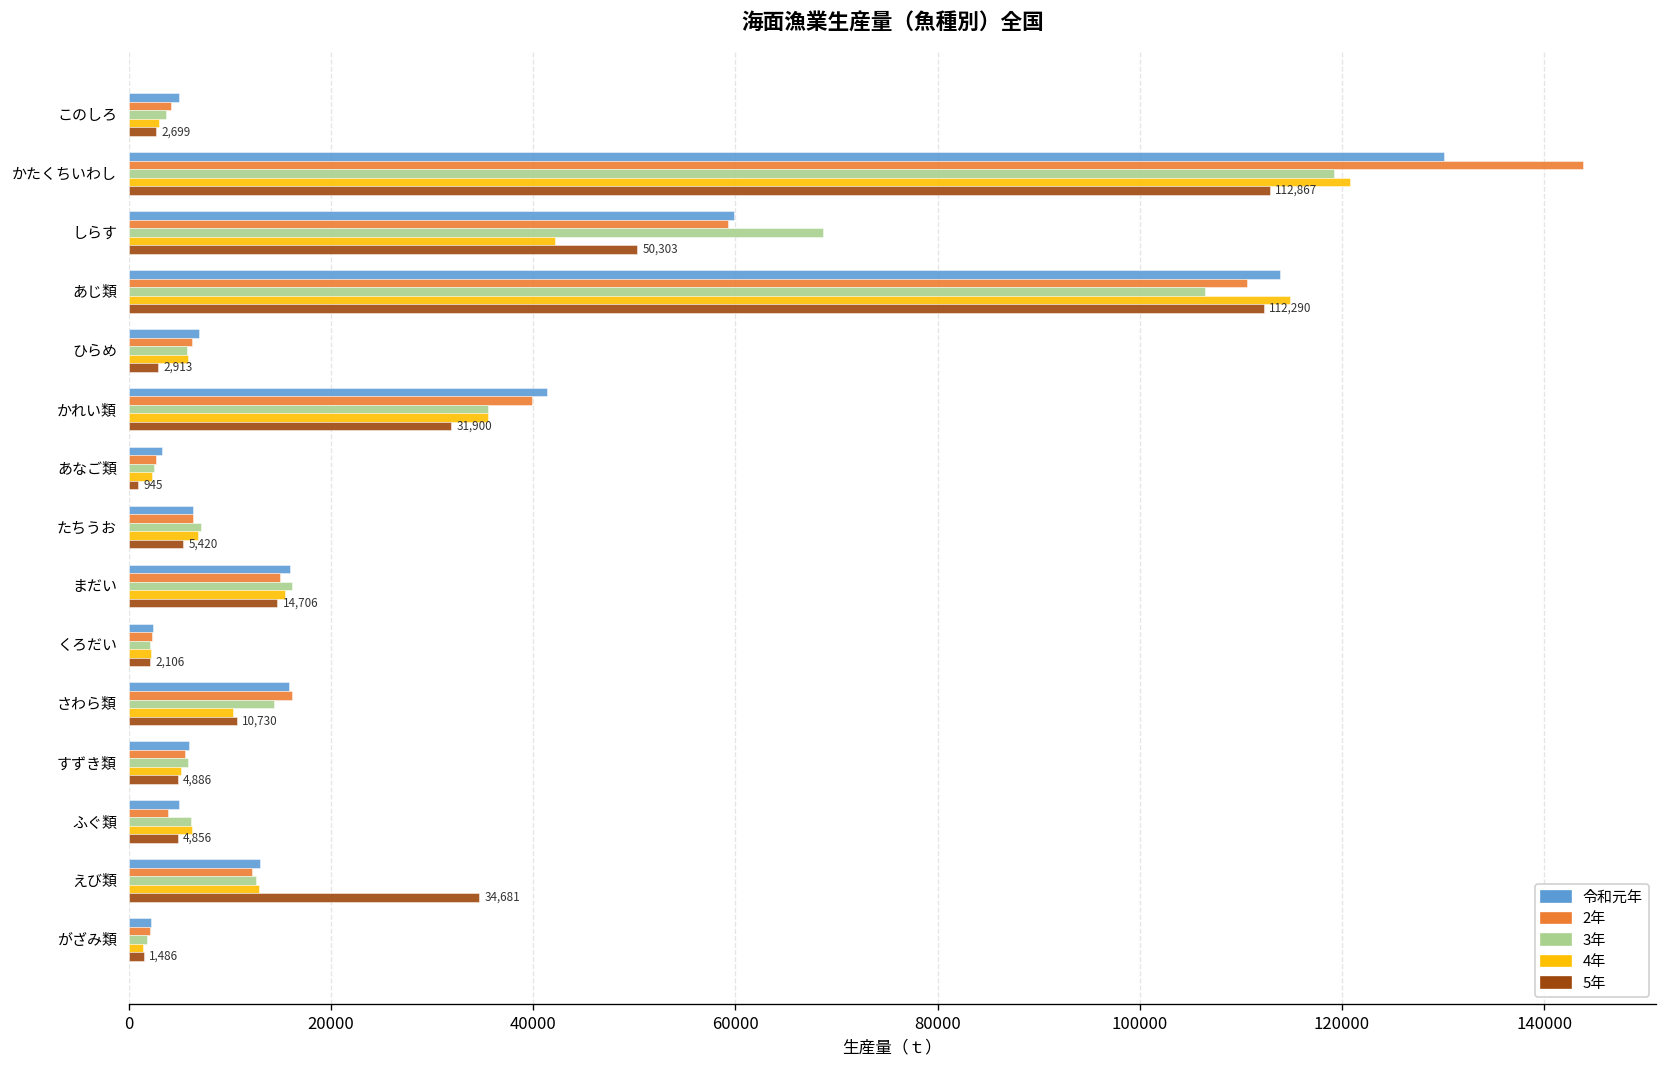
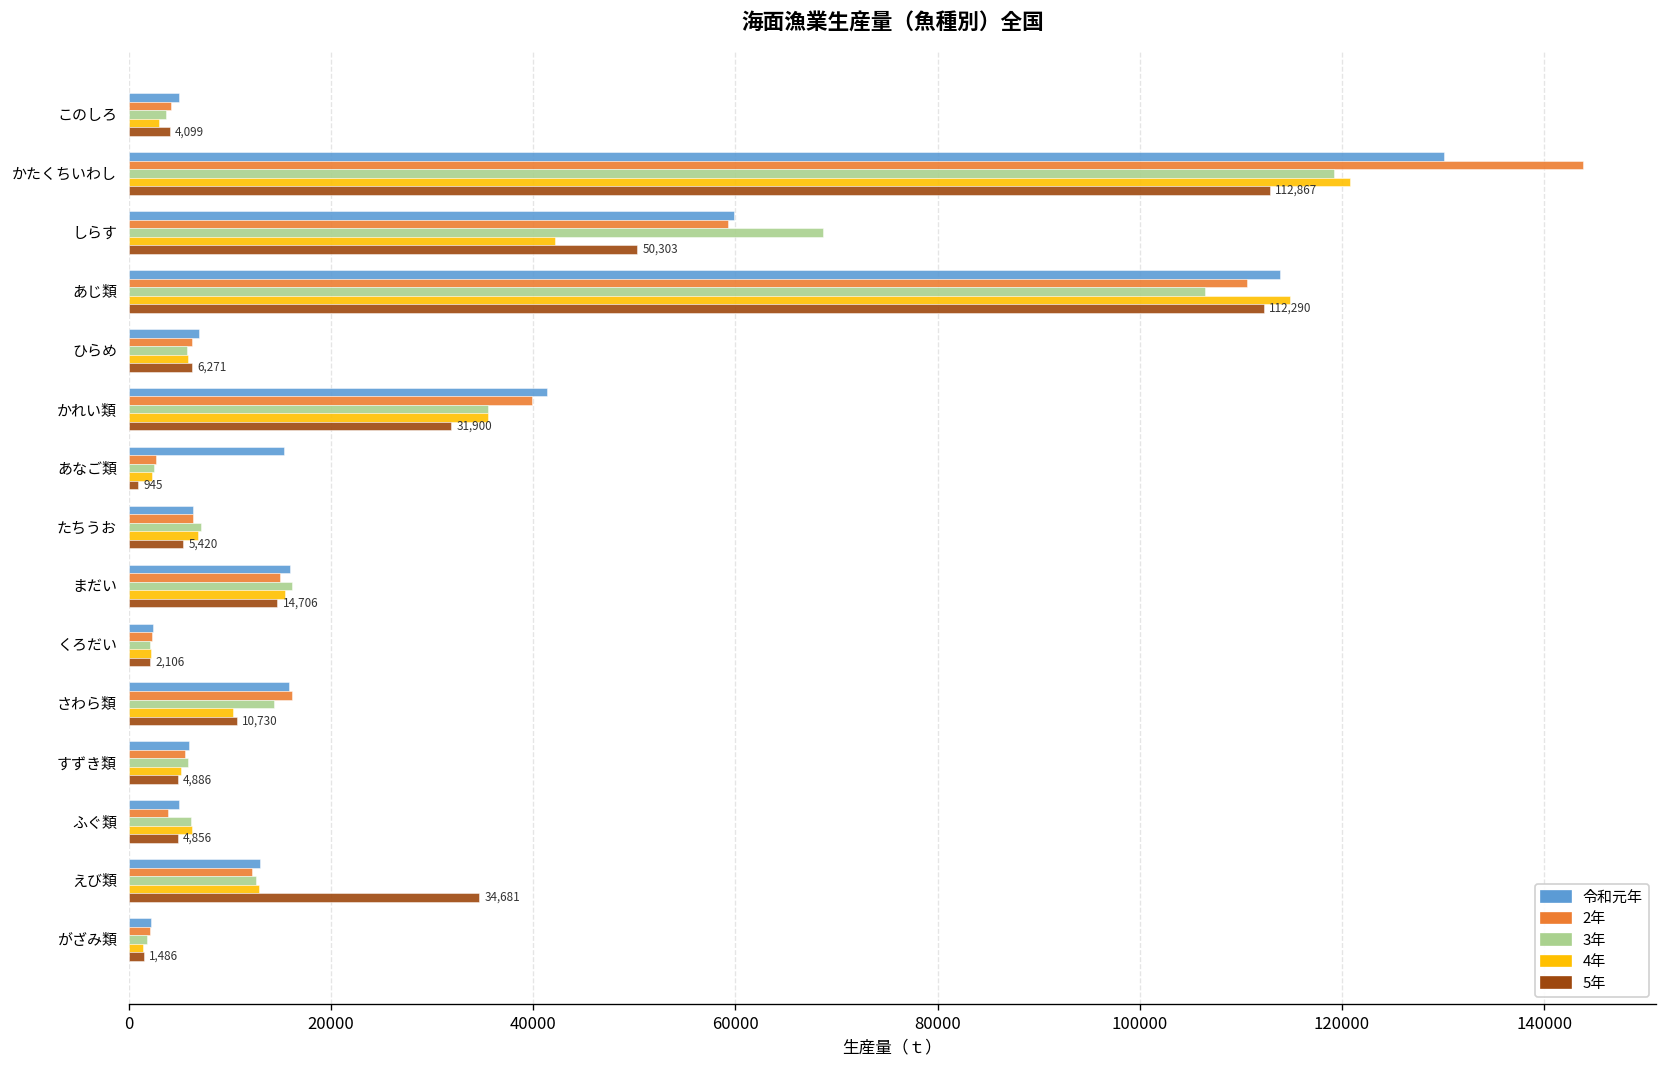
5年, このしろ: 2,699 -> 4,099
5年, ひらめ: 2,913 -> 6,271
令和元年, あなご類: 3000 -> 15000
